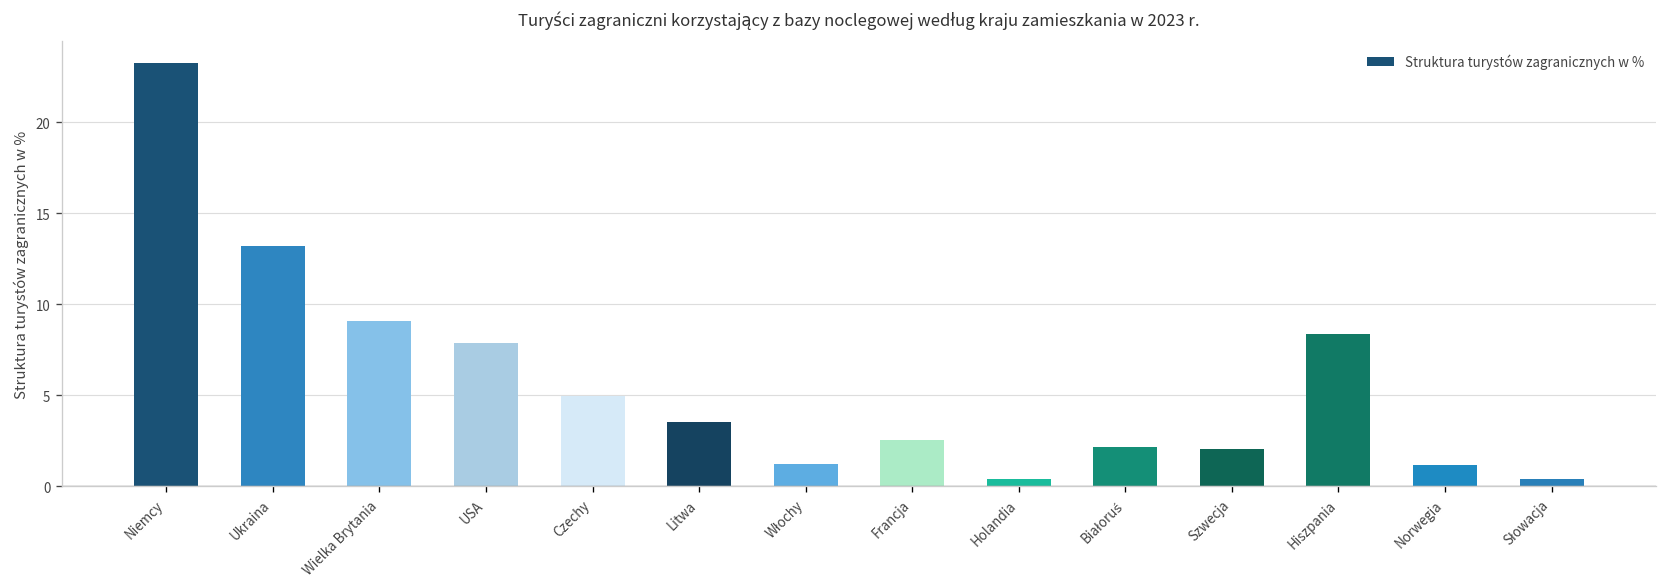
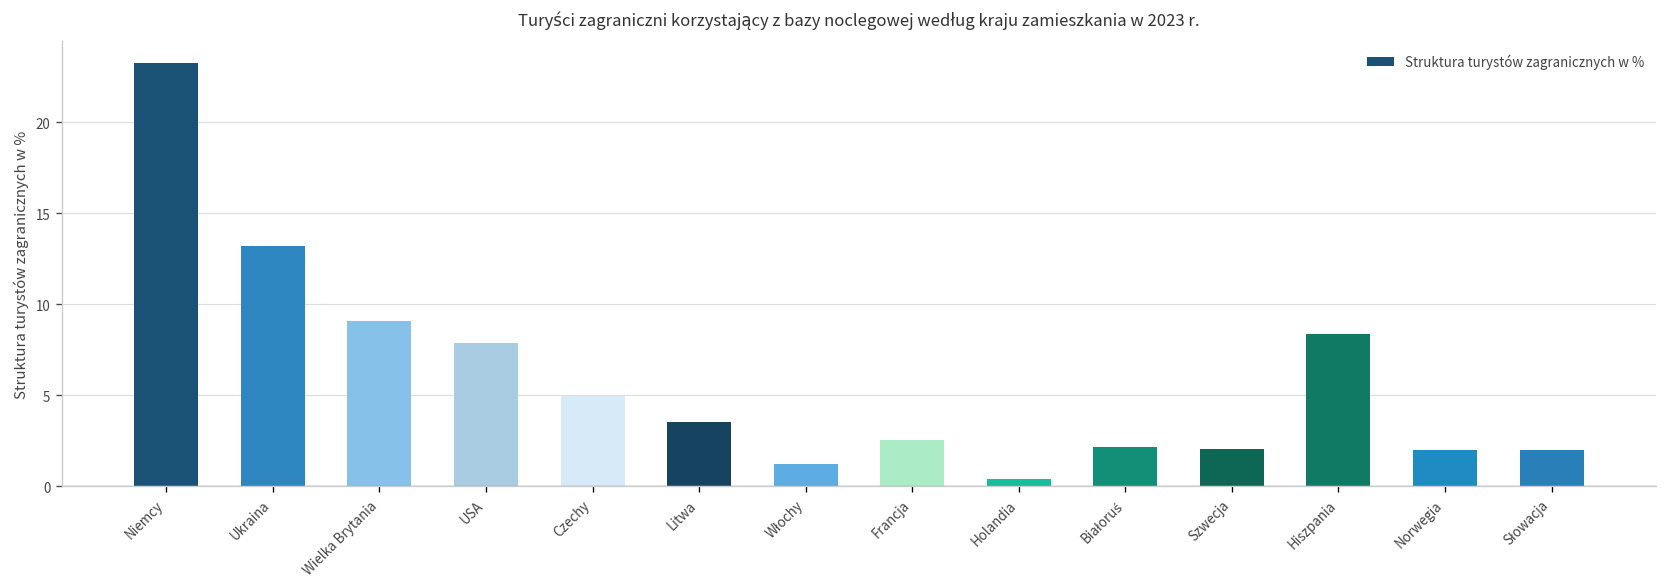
Norwegia: 1.2 -> 2.0
Słowacja: 0.4 -> 2.0
